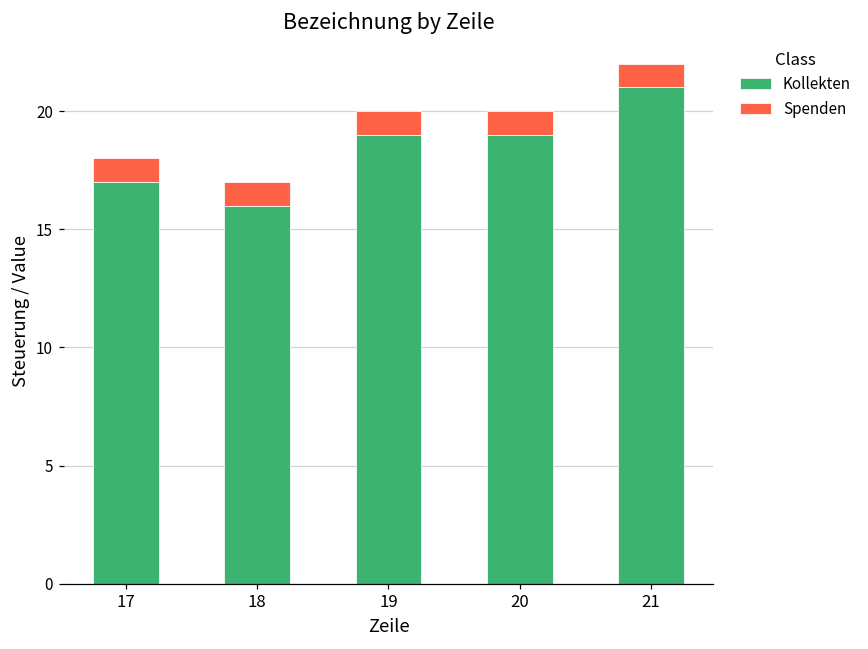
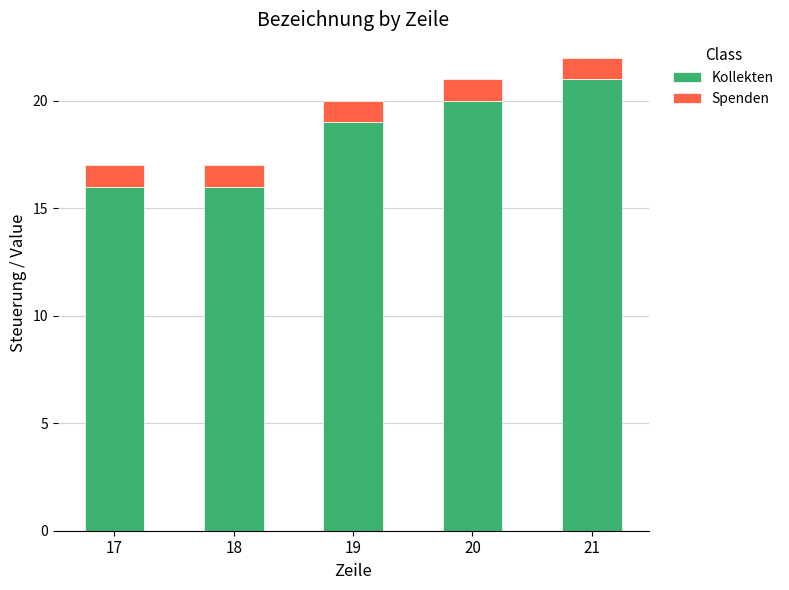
Kollekten, 17: 17 -> 16
Kollekten, 20: 19 -> 20
